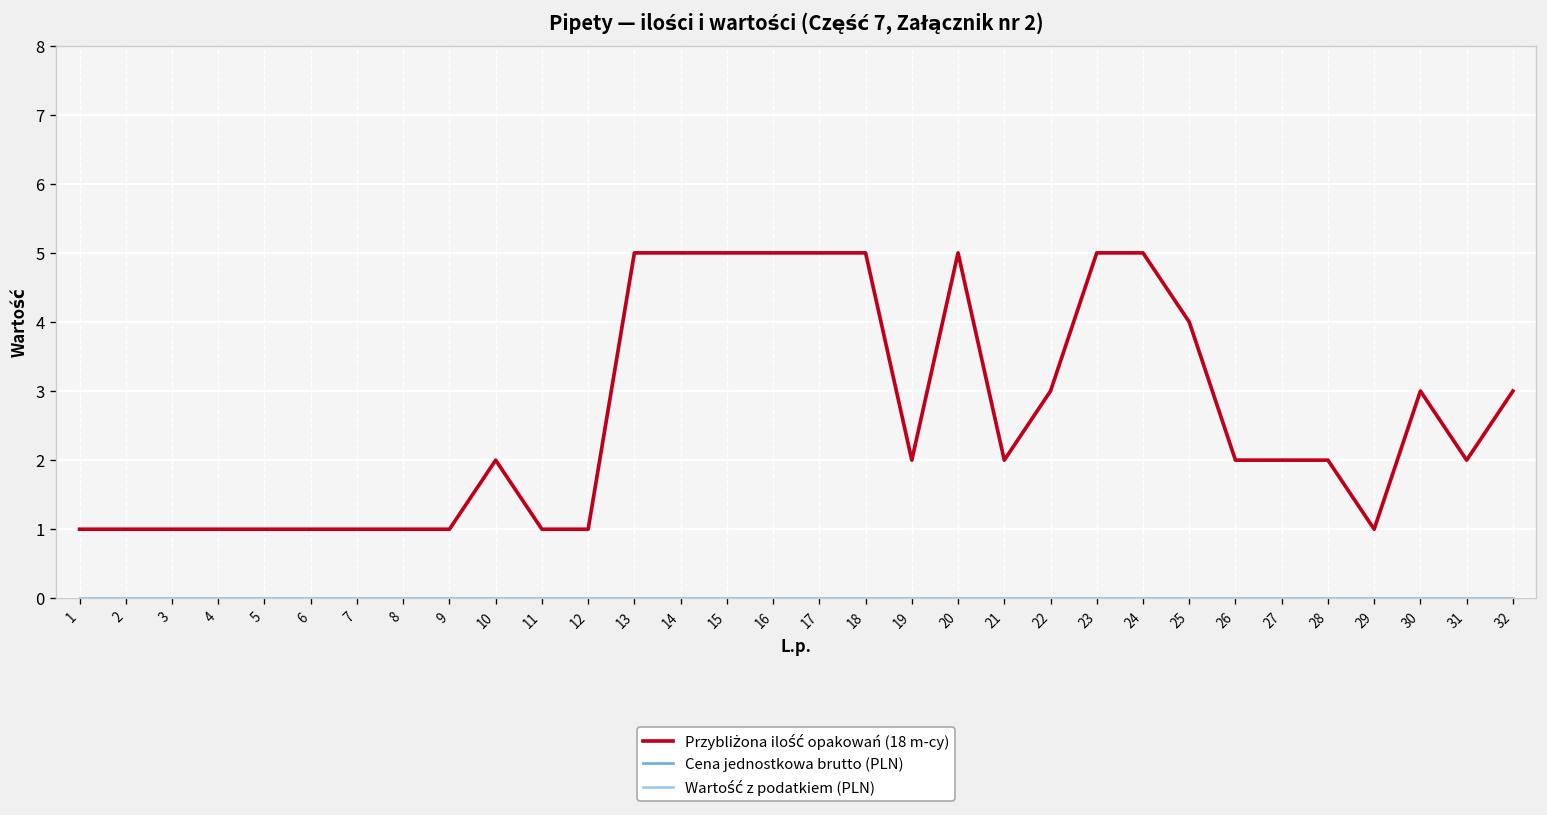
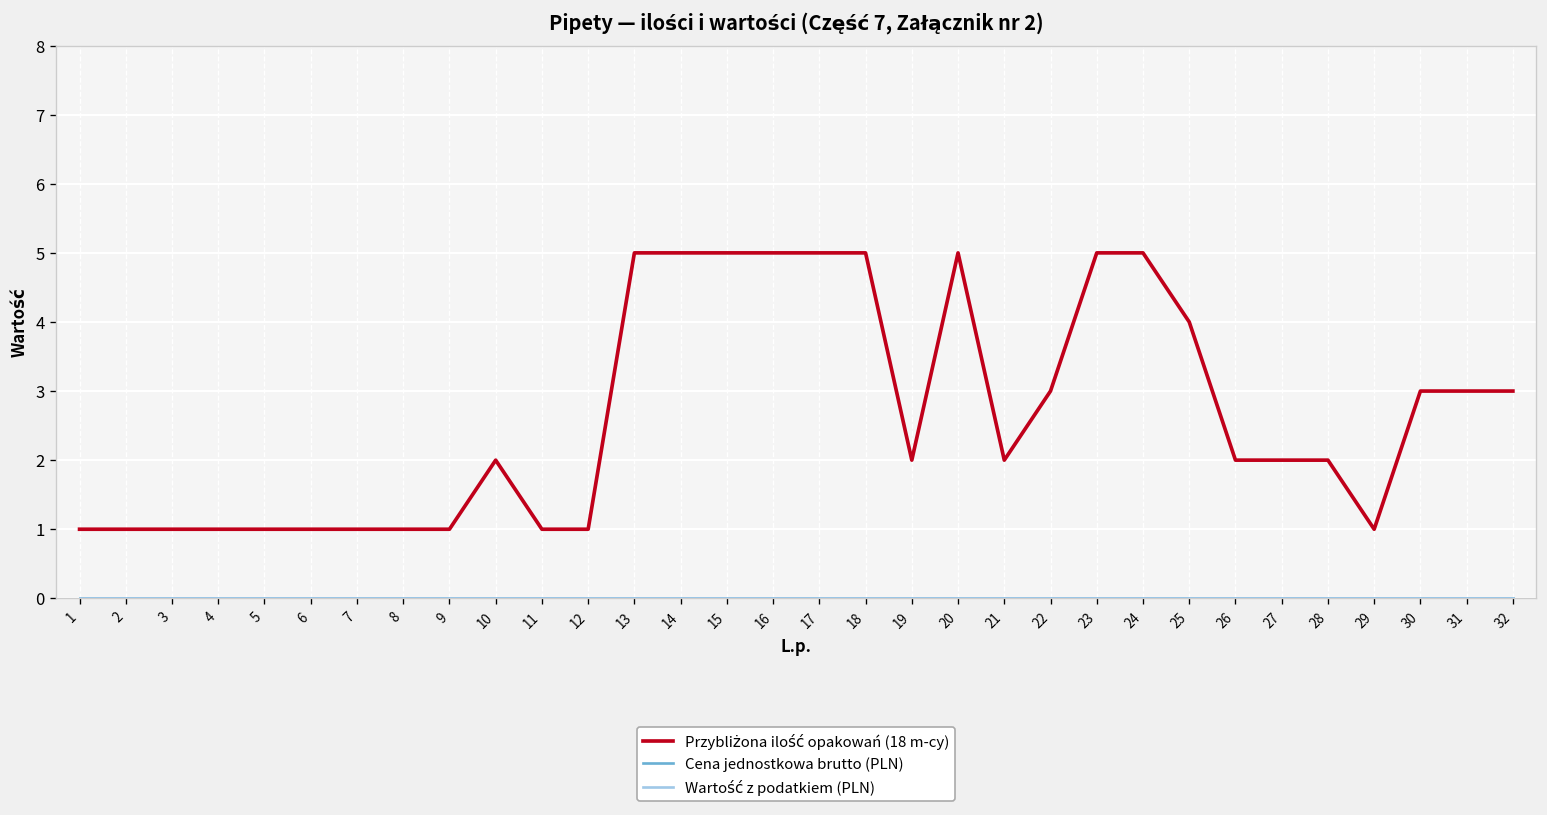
Przybliżona ilość opakowań (18 m-cy), 31: 2 -> 3
